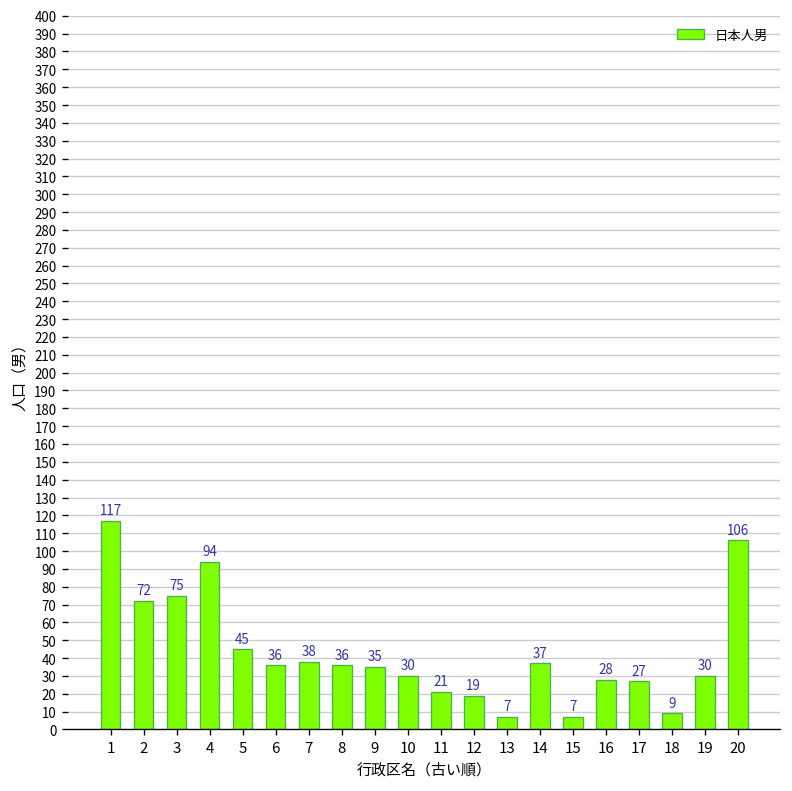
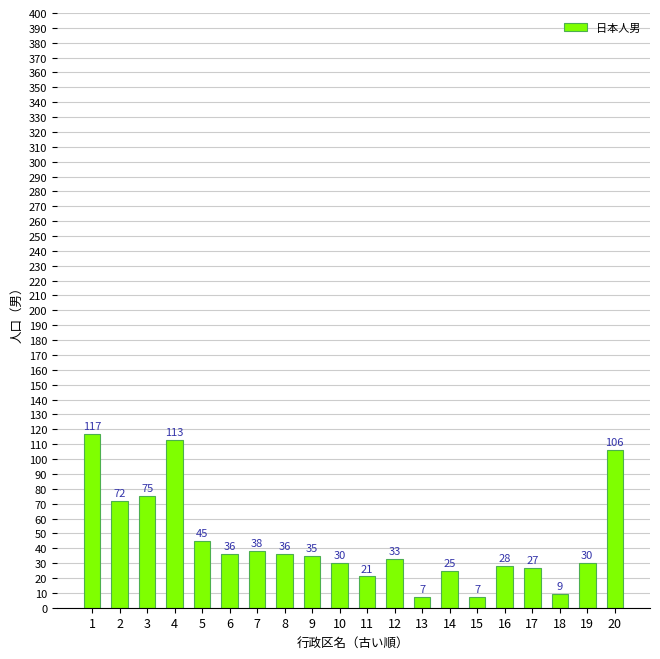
4: 94 -> 113
12: 19 -> 33
14: 37 -> 25
